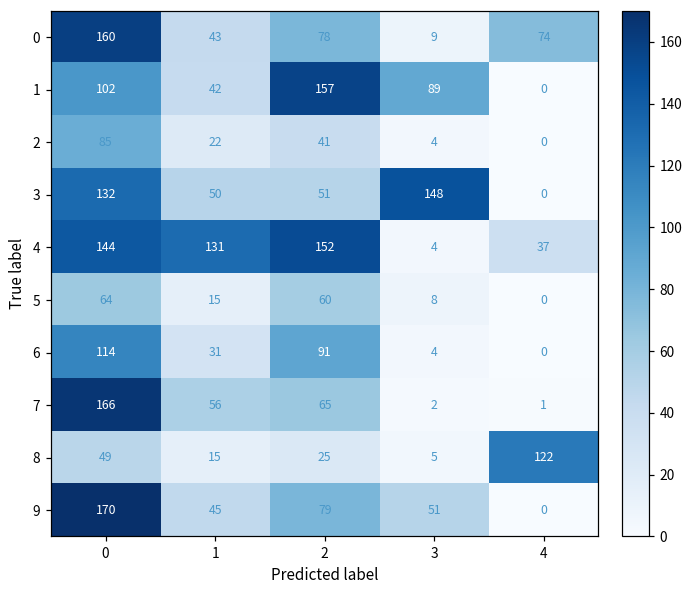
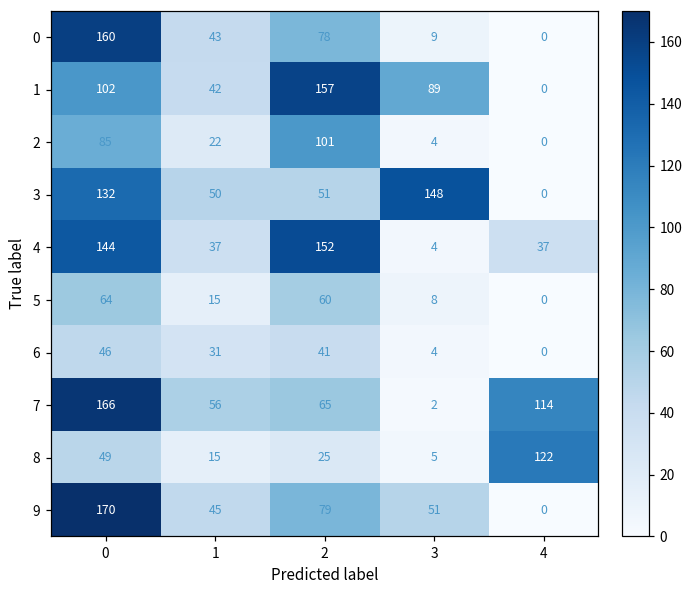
0, 4: 74 -> 0
2, 2: 41 -> 101
4, 1: 131 -> 37
6, 0: 114 -> 46
6, 2: 91 -> 41
7, 4: 1 -> 114
